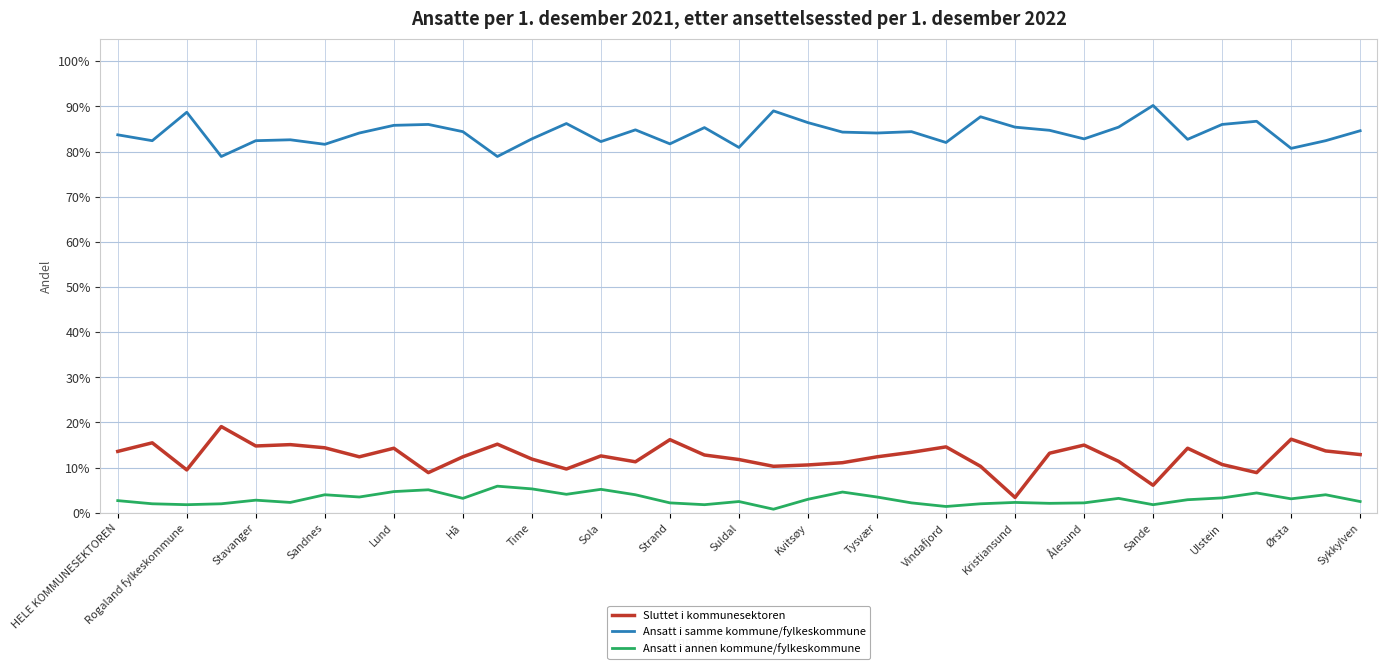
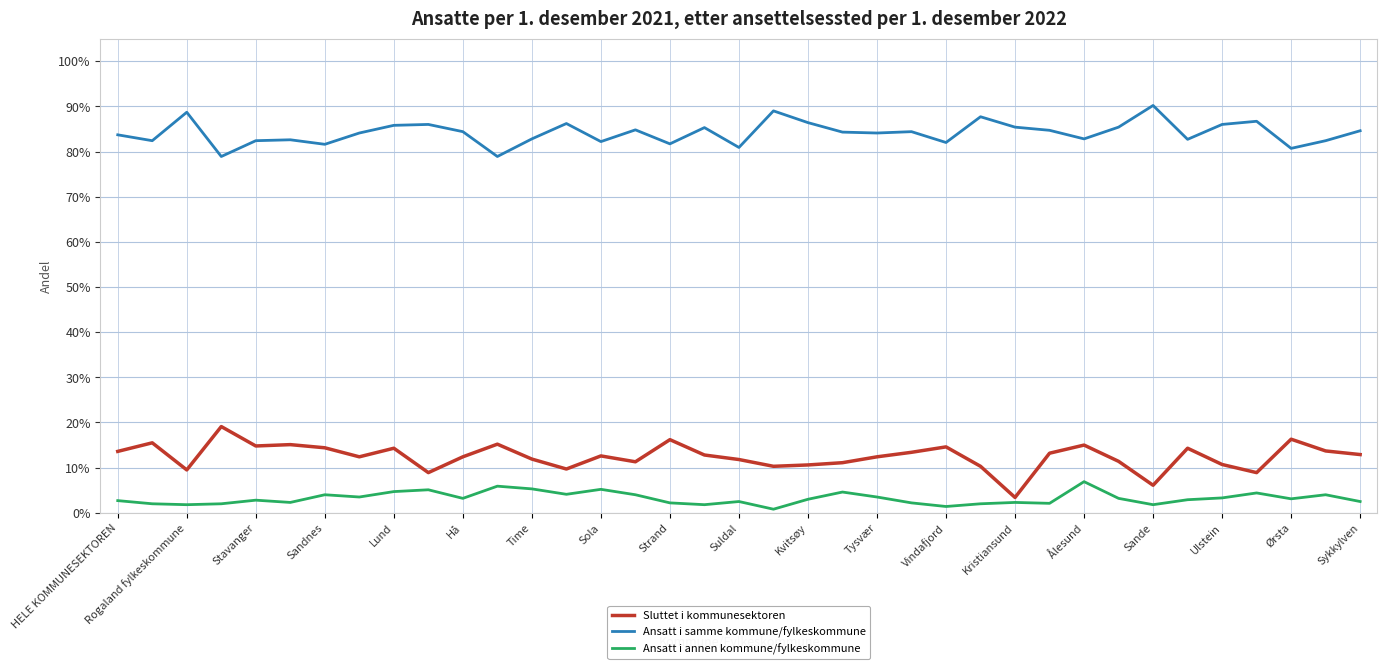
Ansatt i annen kommune/fylkeskommune, Ålesund: 2% -> 7%
